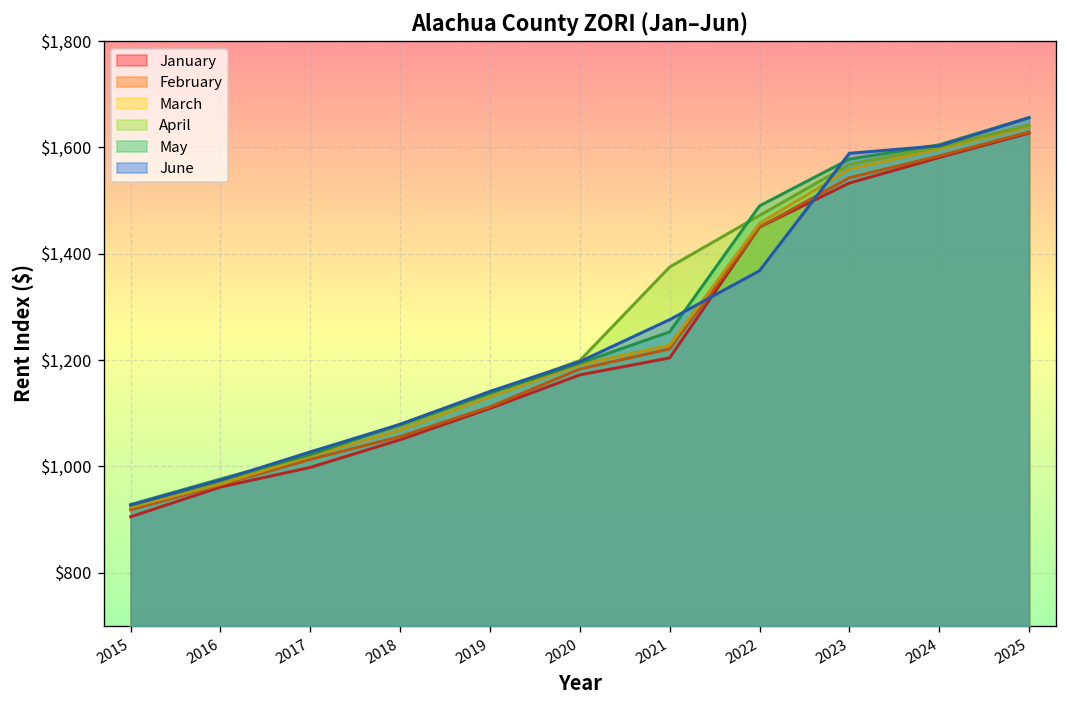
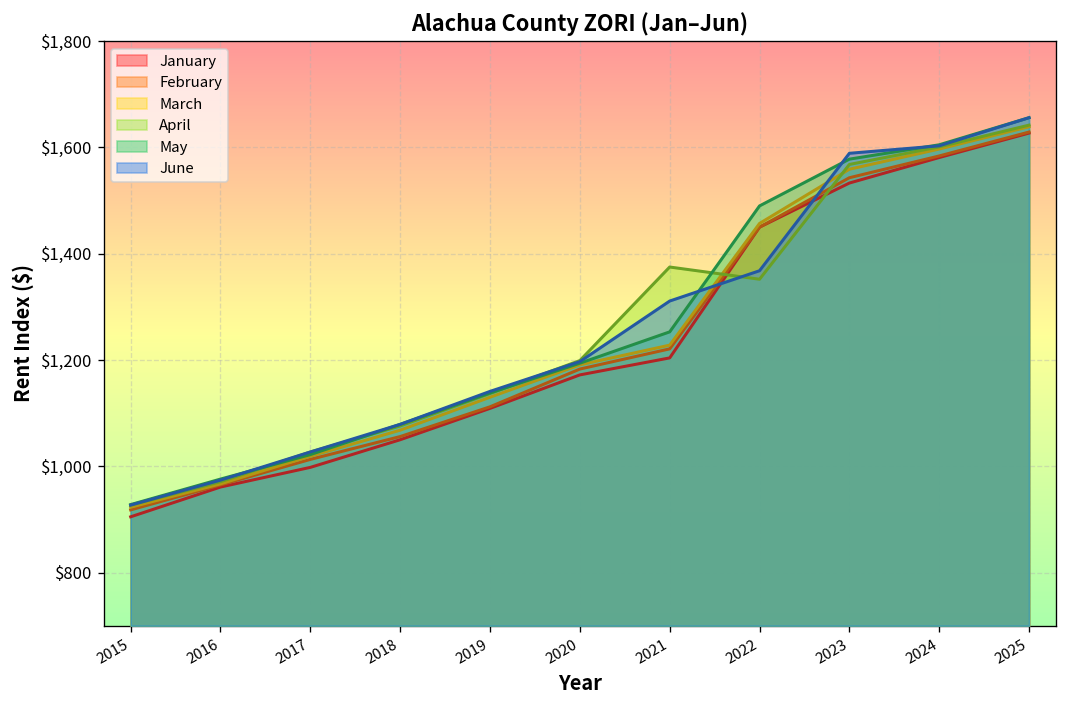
June, 2021: $1,280 -> $1,310
April, 2022: $1,470 -> $1,350
